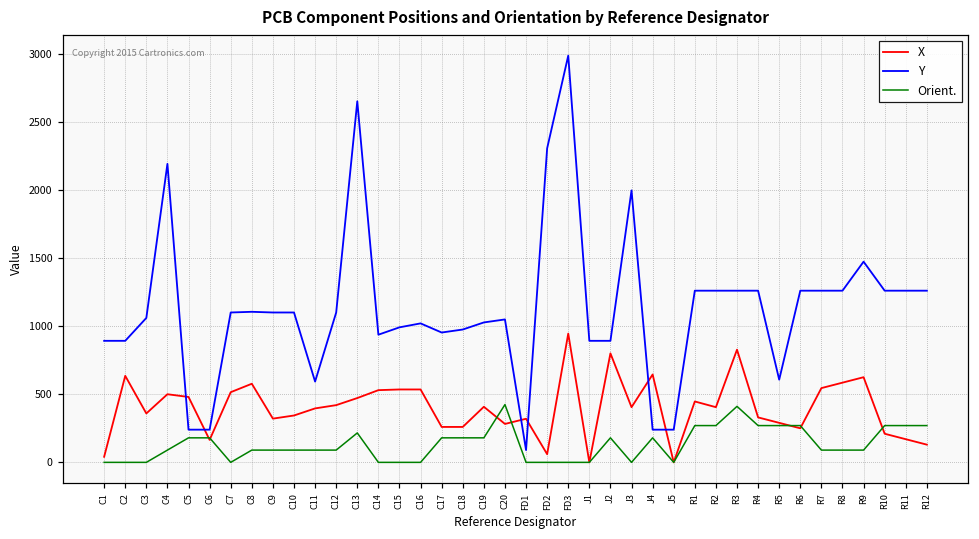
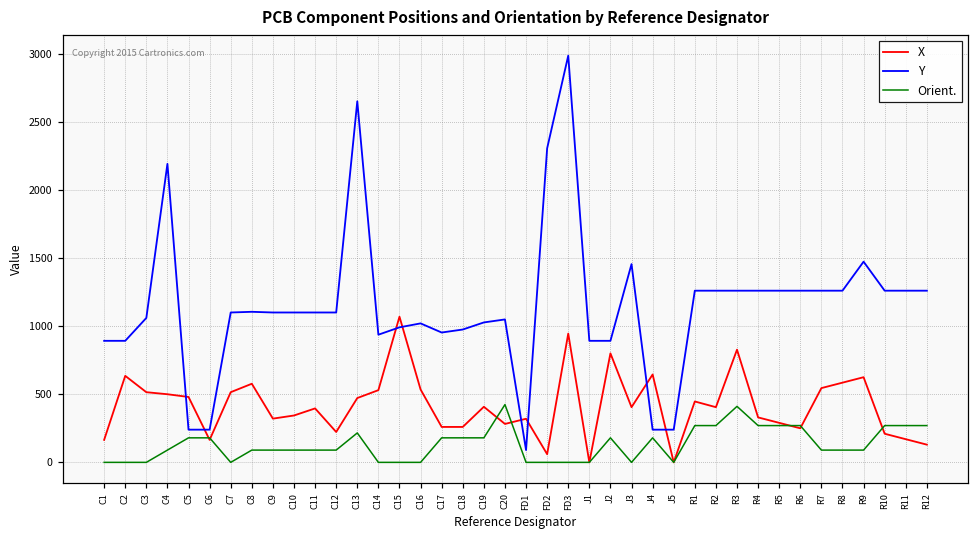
X, C1: 40 -> 170
X, C3: 360 -> 520
Y, C11: 590 -> 1100
X, C12: 420 -> 220
X, C15: 540 -> 1070
Y, J3: 2000 -> 1460
Y, R5: 610 -> 1260
